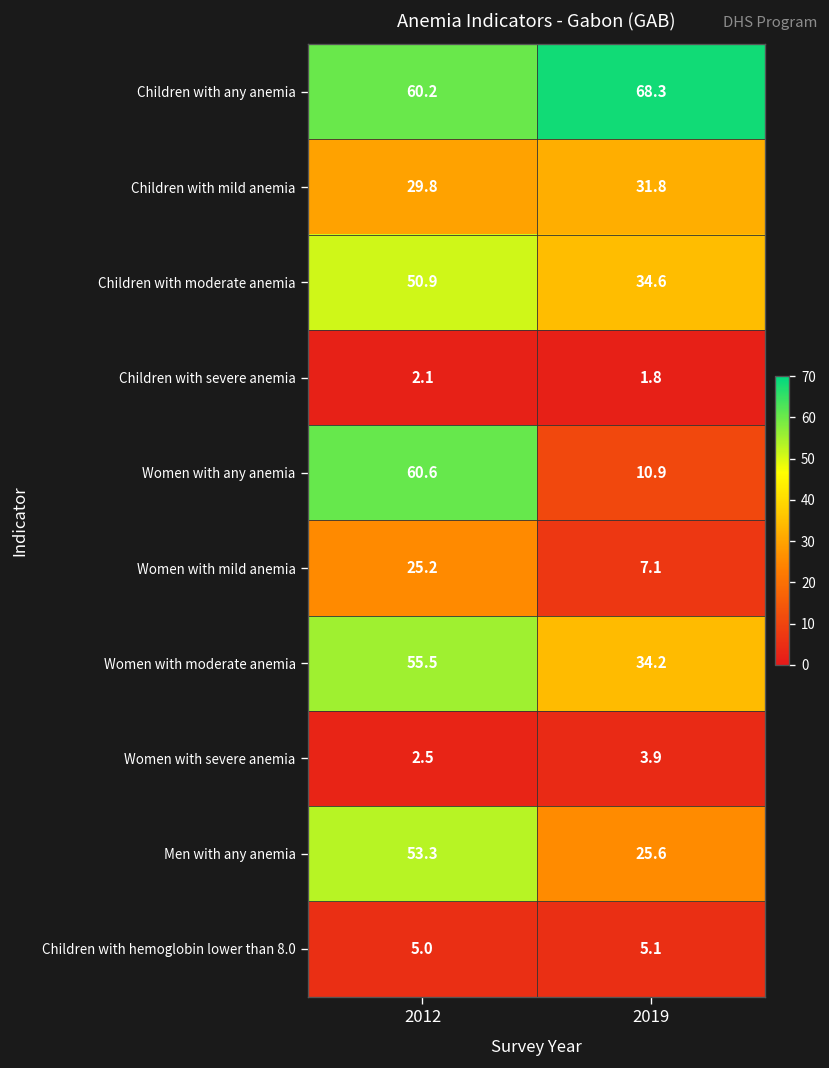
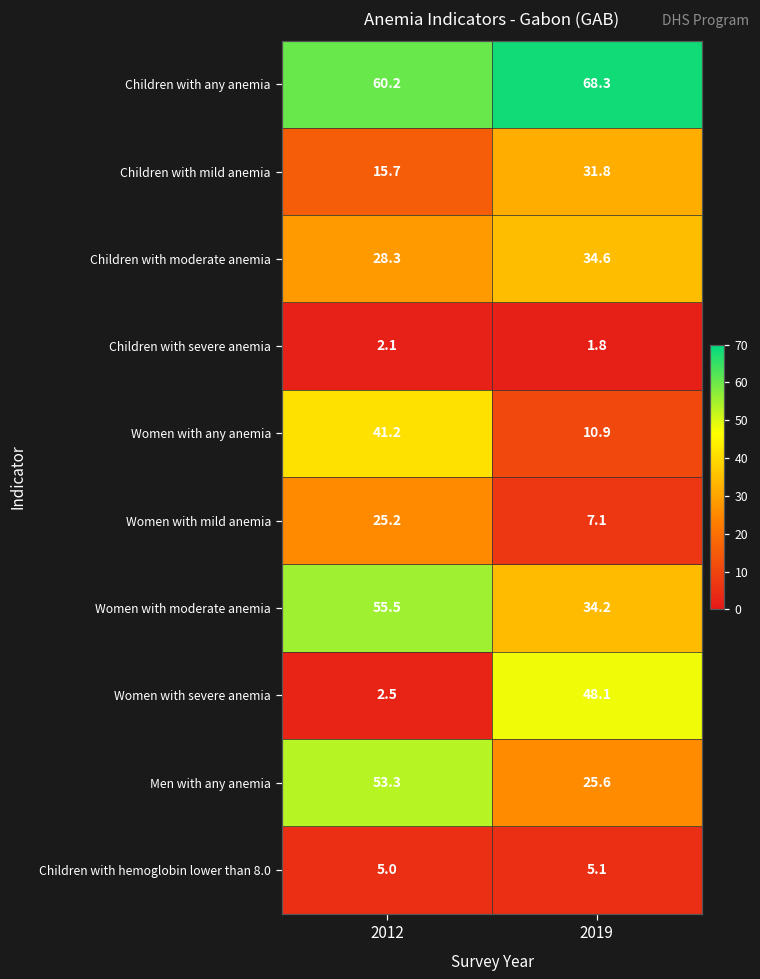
Children with mild anemia, 2012: 29.8 -> 15.7
Children with moderate anemia, 2012: 50.9 -> 28.3
Women with any anemia, 2012: 60.6 -> 41.2
Women with severe anemia, 2019: 3.9 -> 48.1
